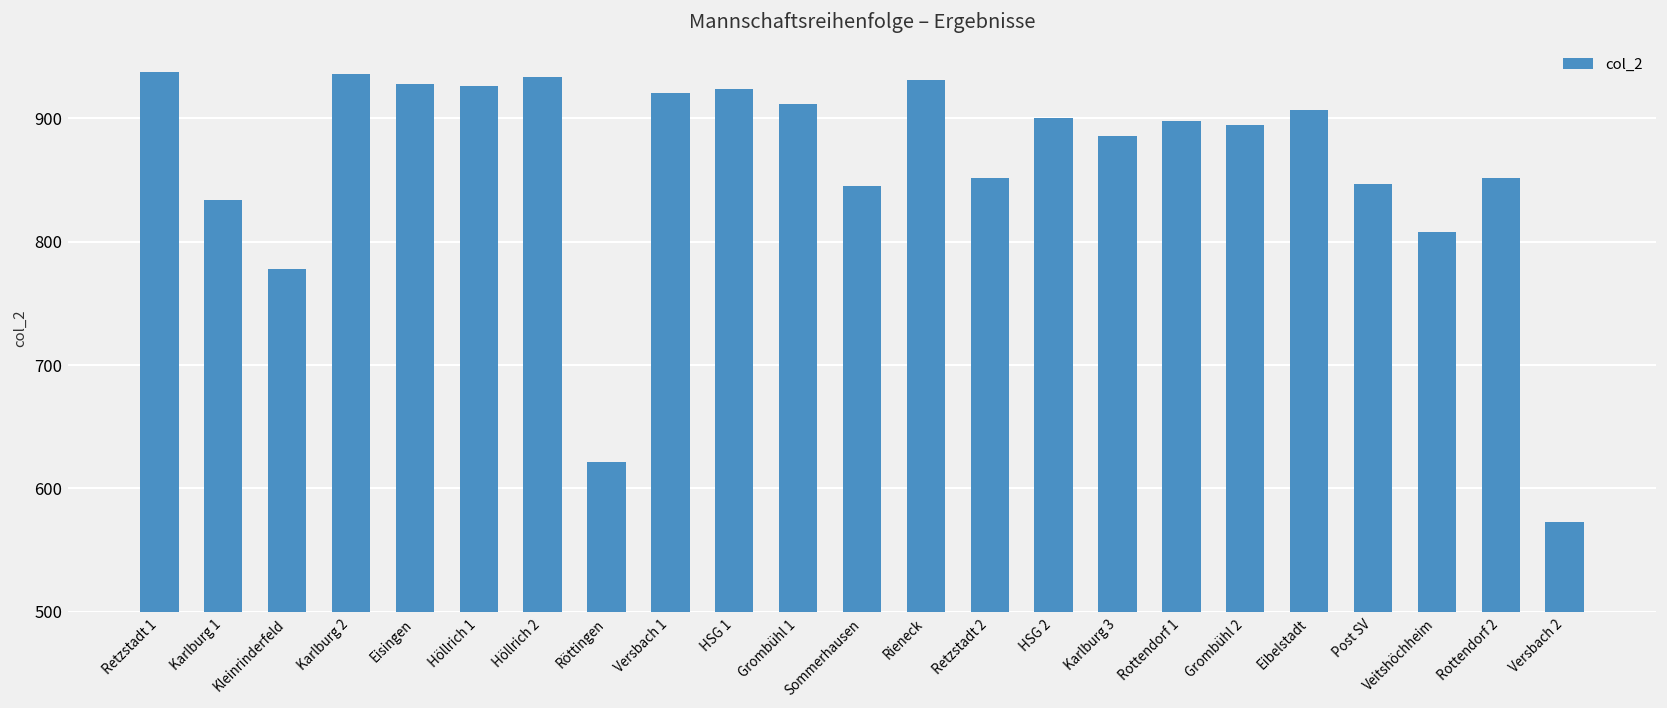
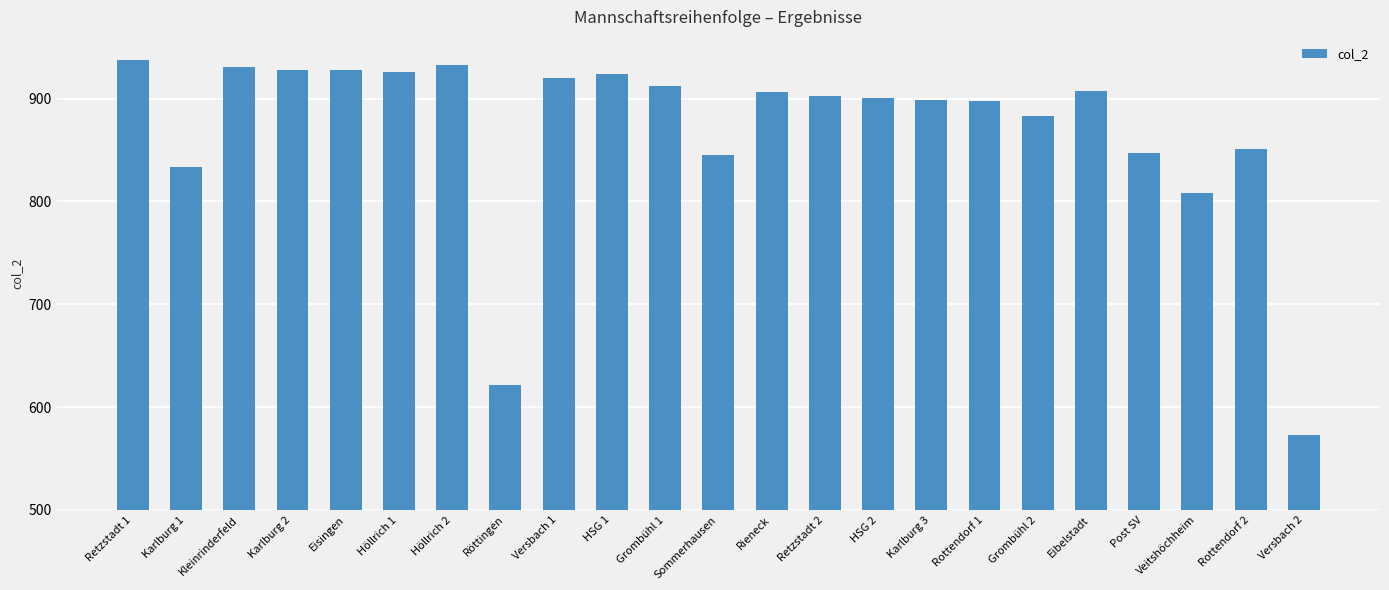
Kleinrinderfeld: 778 -> 931
Karlburg 2: 936 -> 928
Rieneck: 931 -> 906
Retzstadt 2: 851 -> 903
Karlburg 3: 886 -> 899
Grombühl 2: 895 -> 883
